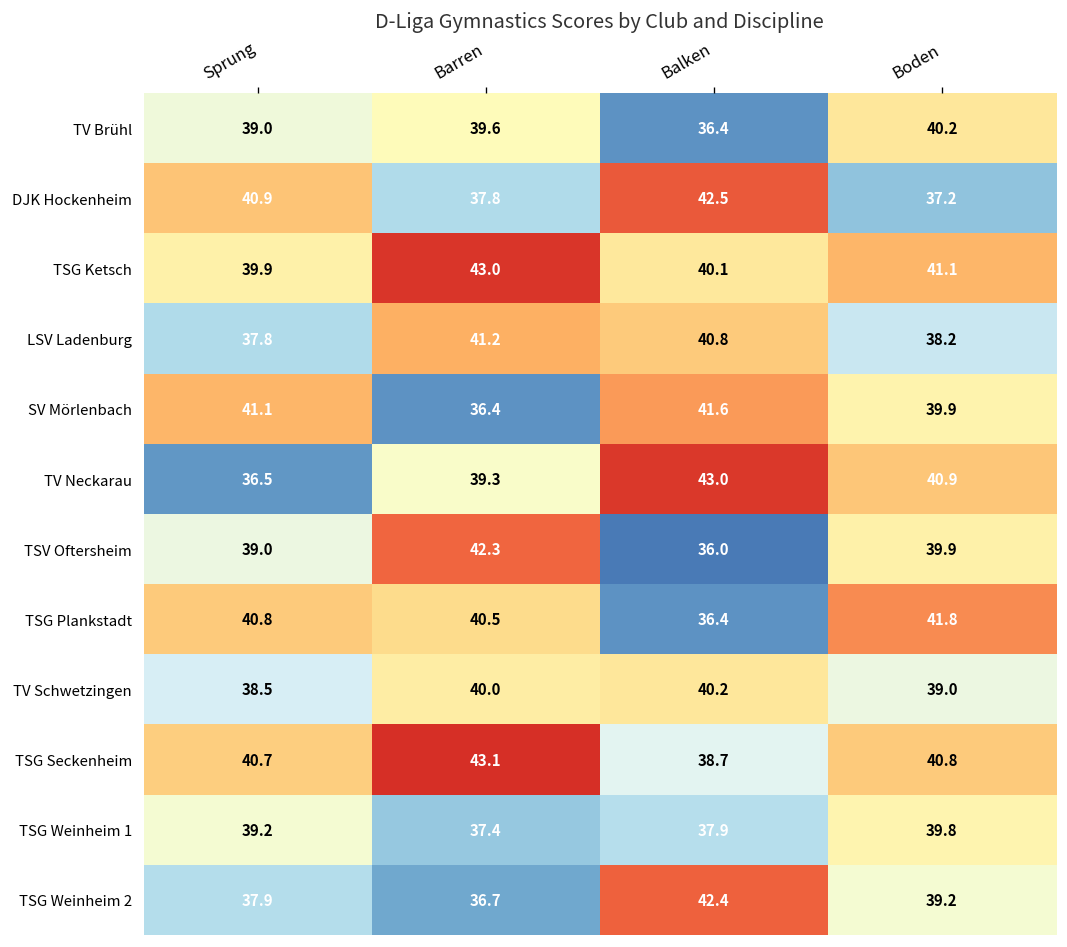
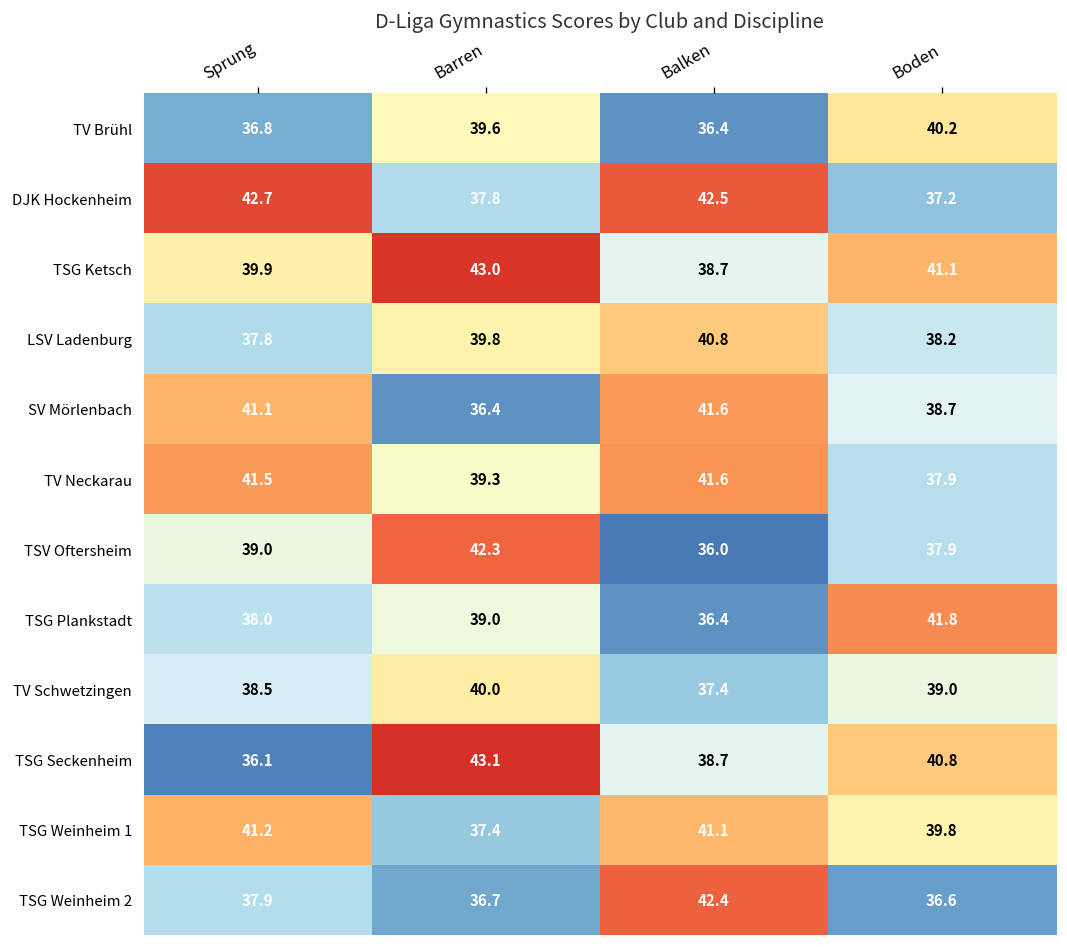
TV Brühl, Sprung: 39.0 -> 36.8
DJK Hockenheim, Sprung: 40.9 -> 42.7
TSG Ketsch, Balken: 40.1 -> 38.7
LSV Ladenburg, Barren: 41.2 -> 39.8
SV Mörlenbach, Boden: 39.9 -> 38.7
TV Neckarau, Sprung: 36.5 -> 41.5
TV Neckarau, Balken: 43.0 -> 41.6
TV Neckarau, Boden: 40.9 -> 37.9
TSV Oftersheim, Boden: 39.9 -> 37.9
TSG Plankstadt, Sprung: 40.8 -> 38.0
TSG Plankstadt, Barren: 40.5 -> 39.0
TV Schwetzingen, Balken: 40.2 -> 37.4
TSG Seckenheim, Sprung: 40.7 -> 36.1
TSG Weinheim 1, Sprung: 39.2 -> 41.2
TSG Weinheim 1, Balken: 37.9 -> 41.1
TSG Weinheim 2, Boden: 39.2 -> 36.6
